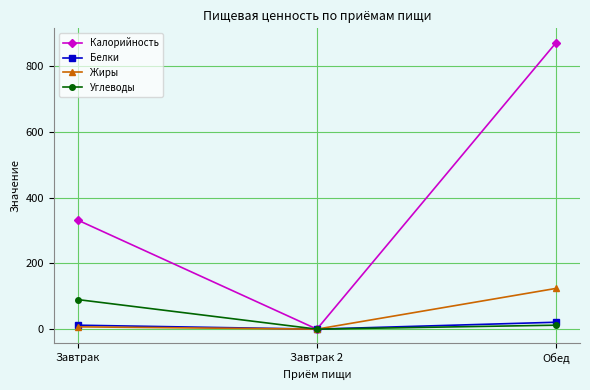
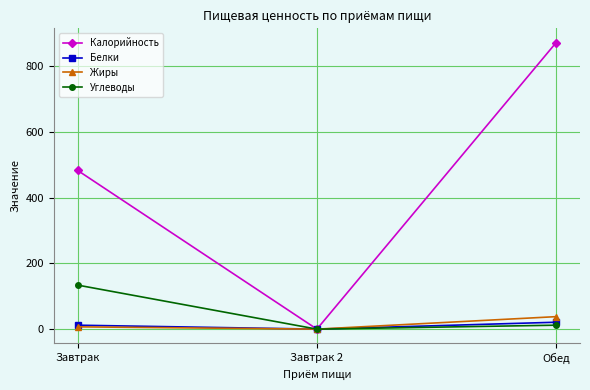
Калорийность, Завтрак: 330 -> 480
Углеводы, Завтрак: 90 -> 130
Жиры, Обед: 120 -> 40
